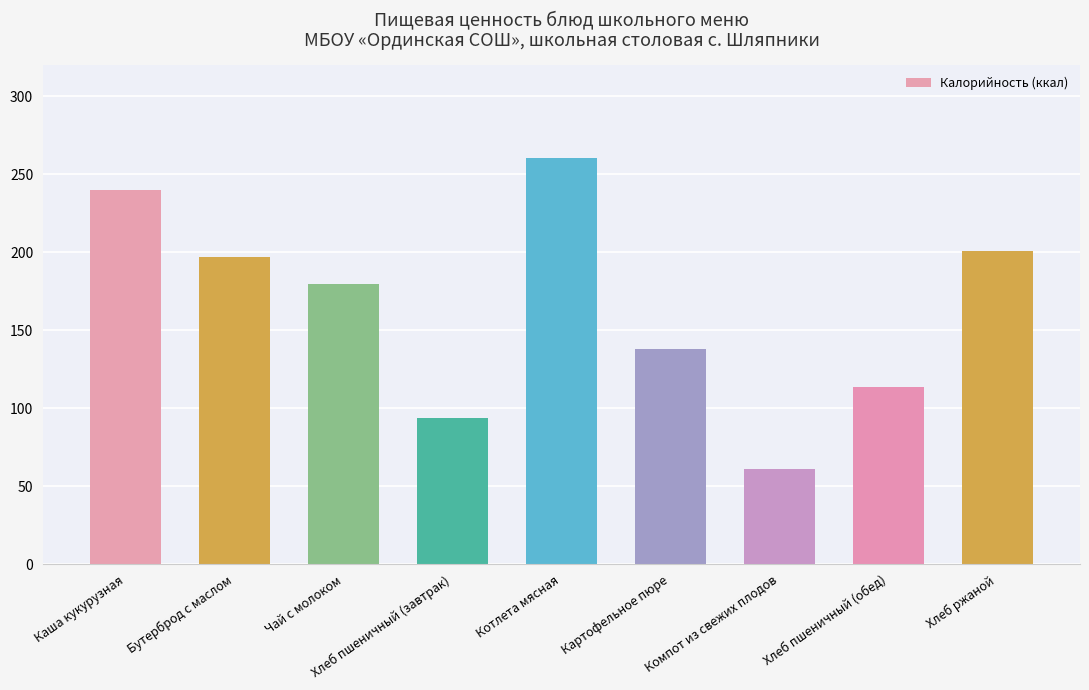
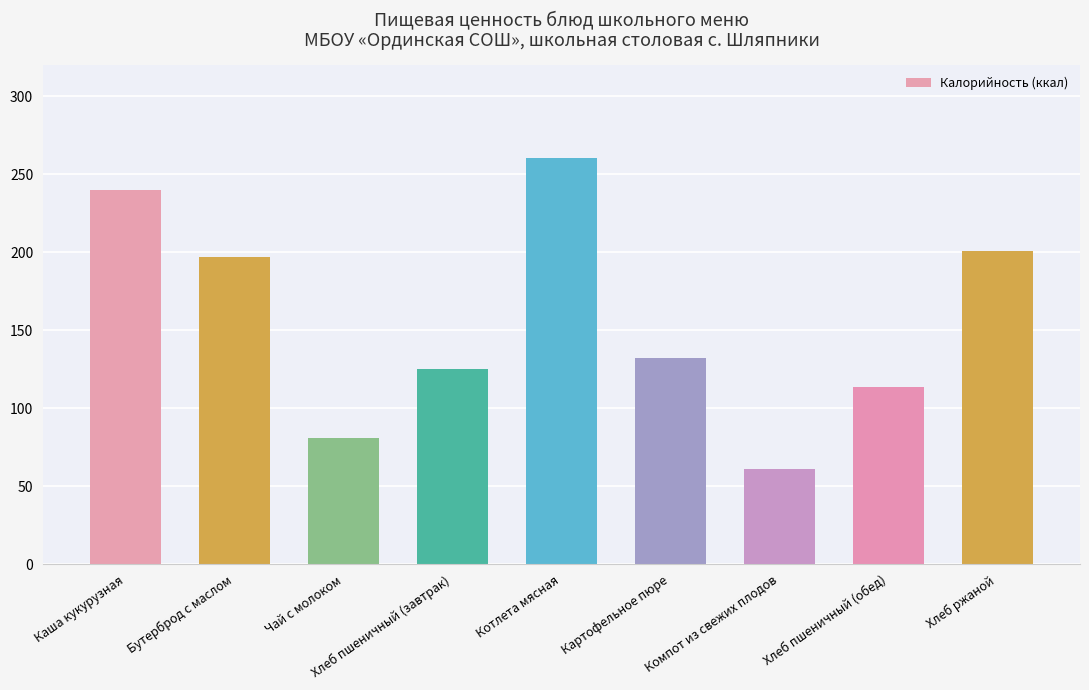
Чай с молоком: 180 -> 81
Хлеб пшеничный (завтрак): 94 -> 125
Картофельное пюре: 138 -> 132
